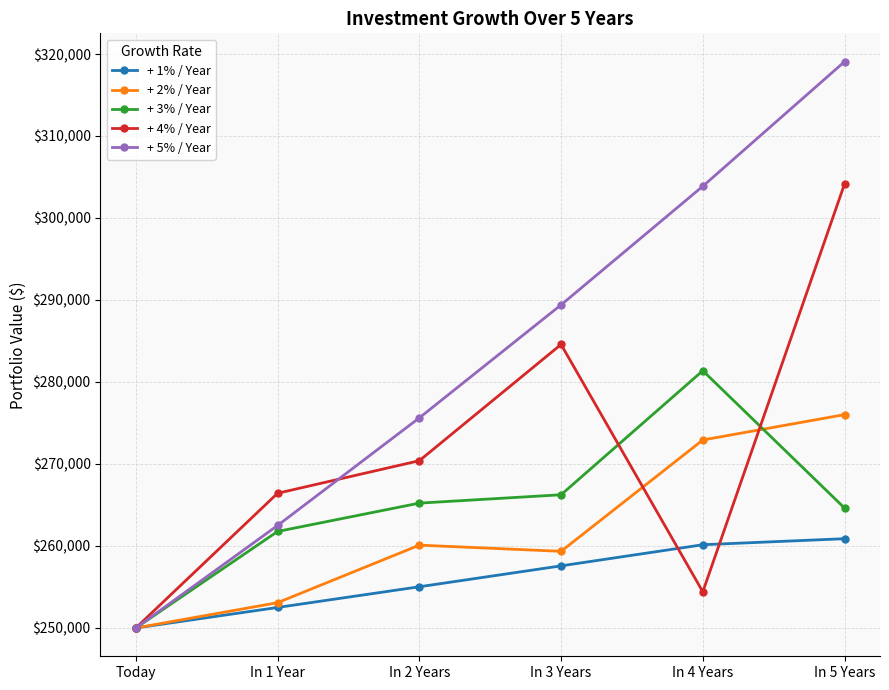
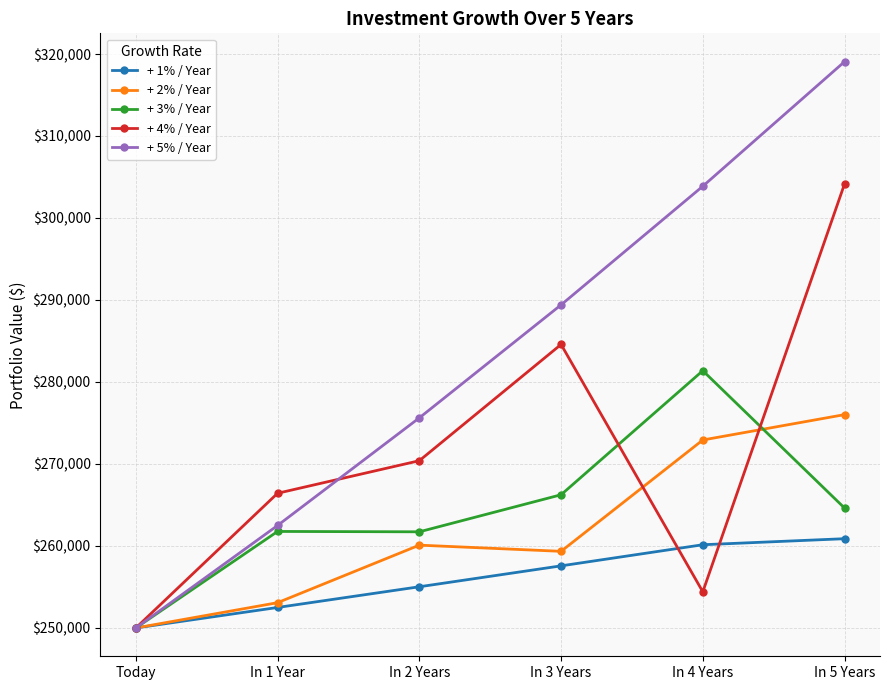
+ 3% / Year, In 2 Years: $265,000 -> $262,000
